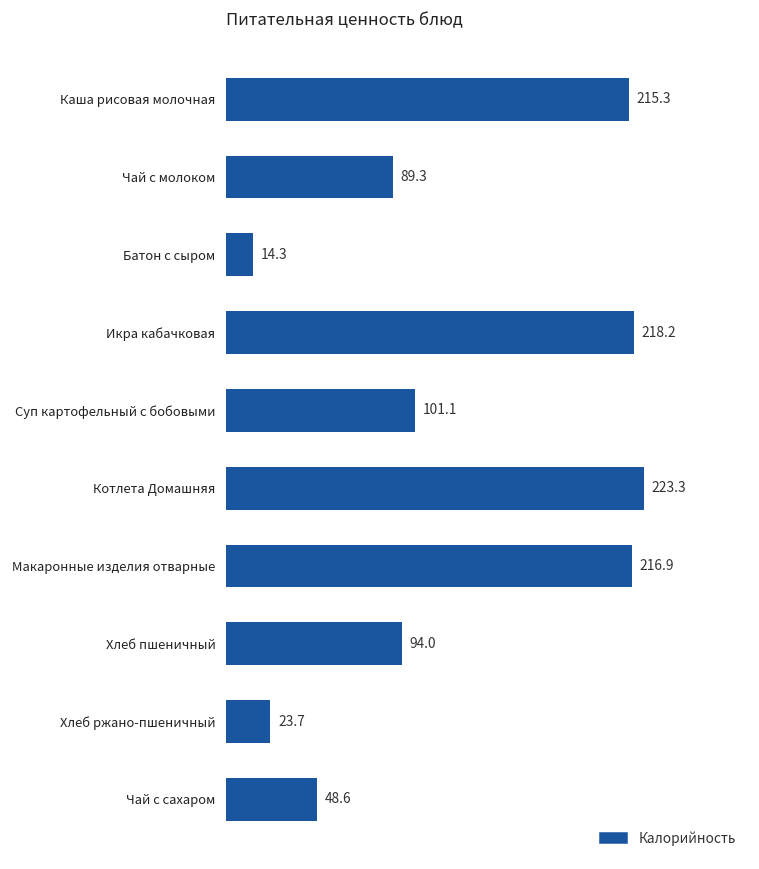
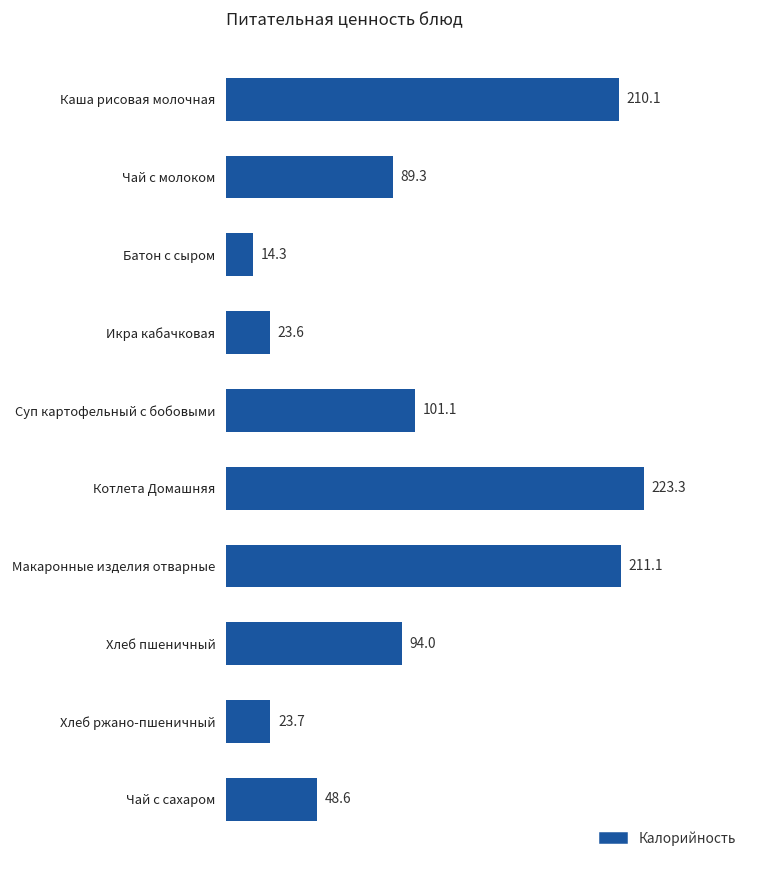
Каша рисовая молочная: 215.3 -> 210.1
Икра кабачковая: 218.2 -> 23.6
Макаронные изделия отварные: 216.9 -> 211.1
